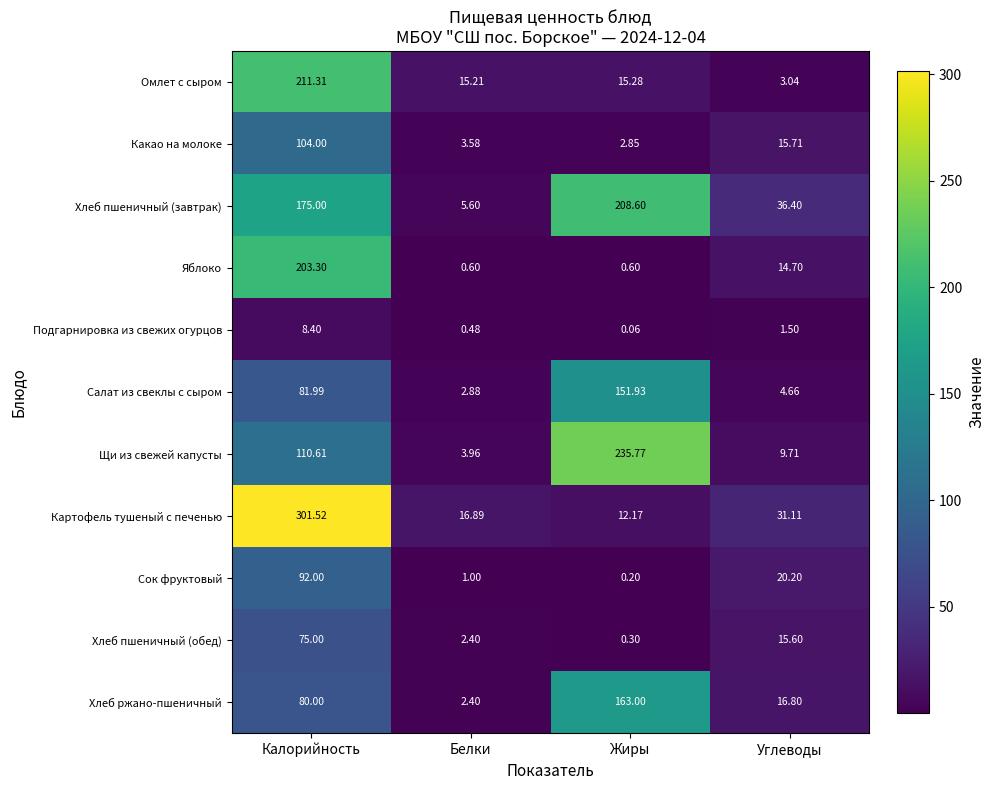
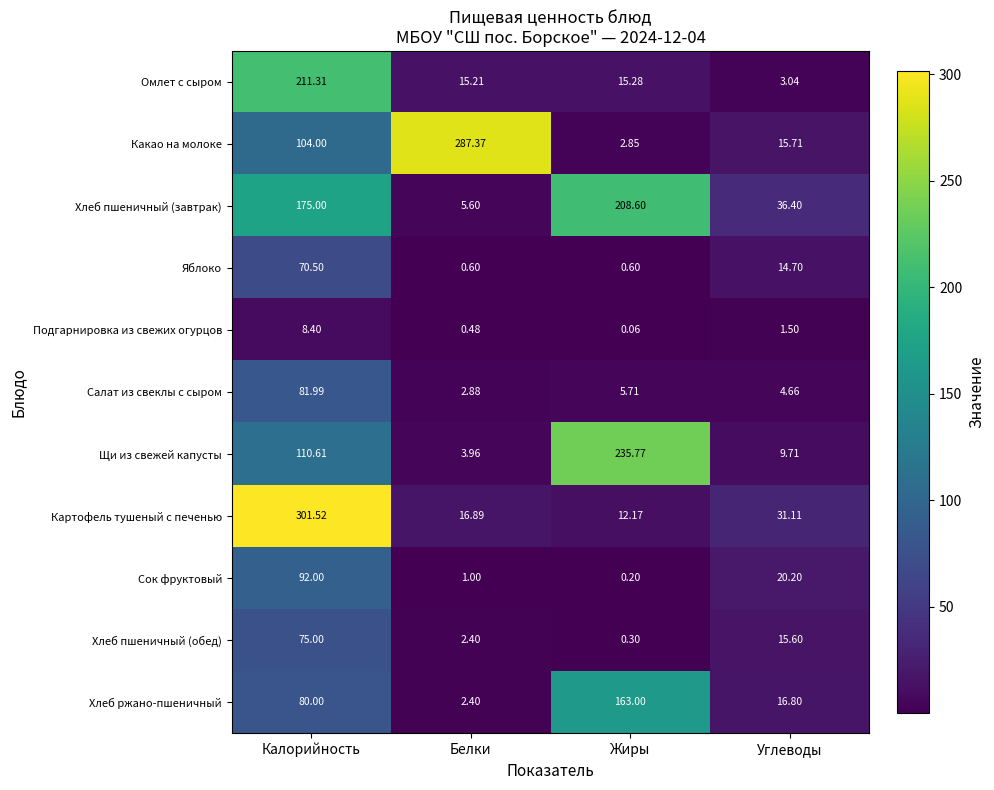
Какао на молоке, Белки: 3.58 -> 287.37
Яблоко, Калорийность: 203.30 -> 70.50
Салат из свеклы с сыром, Жиры: 151.93 -> 5.71
